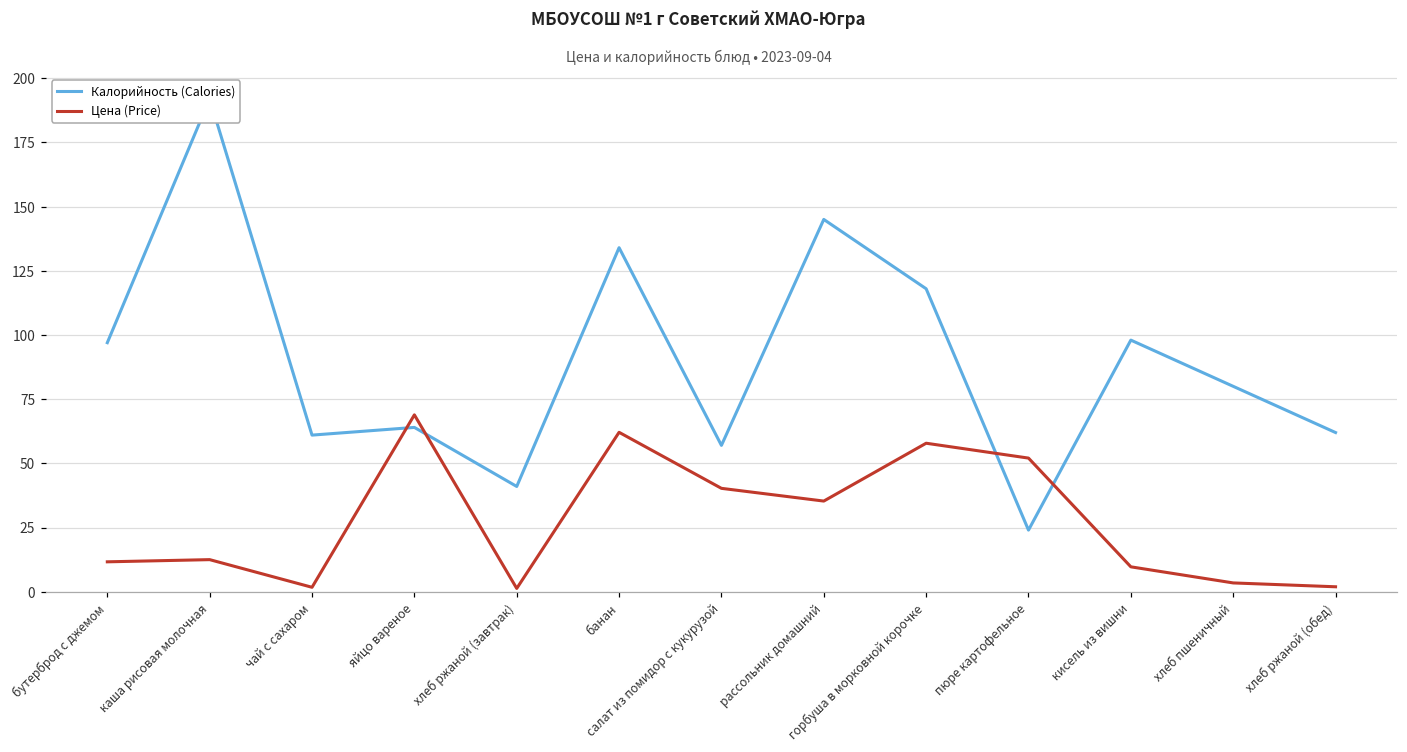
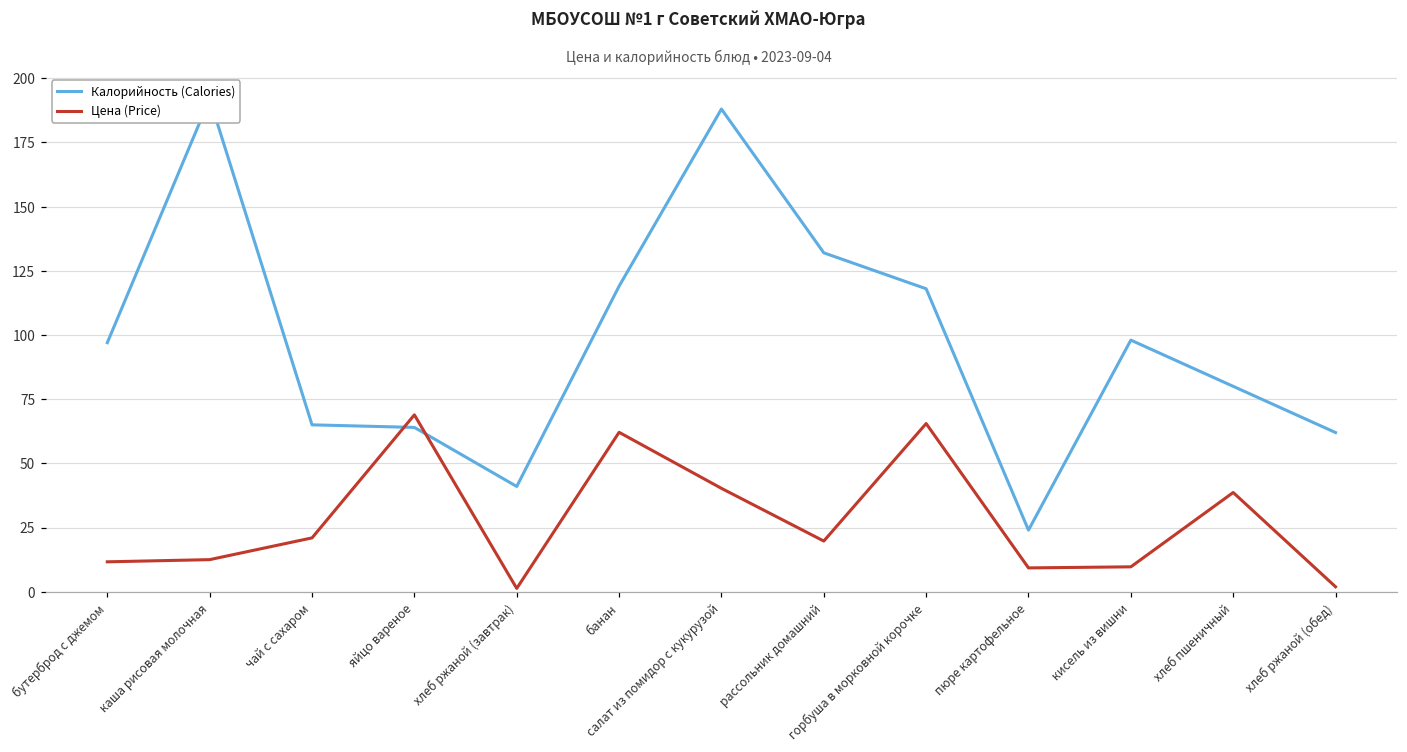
Калорийность (Calories), чай с сахаром: 61 -> 65
Цена (Price), чай с сахаром: 2 -> 21
Калорийность (Calories), банан: 134 -> 119
Калорийность (Calories), салат из помидор с кукурузой: 57 -> 188
Калорийность (Calories), рассольник домашний: 145 -> 132
Цена (Price), рассольник домашний: 35 -> 20
Цена (Price), горбуша в морковной корочке: 58 -> 66
Цена (Price), пюре картофельное: 52 -> 9
Цена (Price), хлеб пшеничный: 3 -> 39
